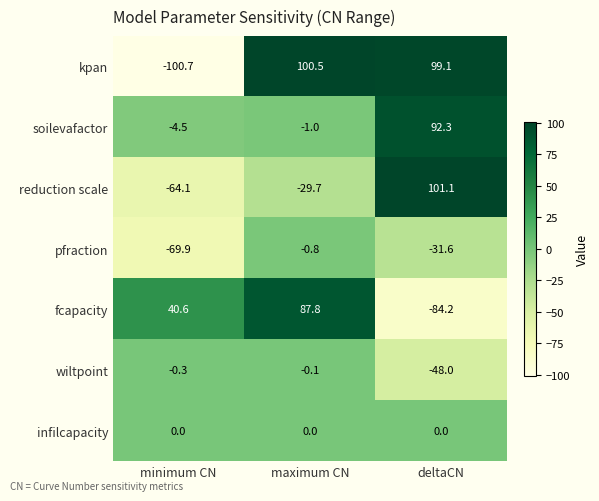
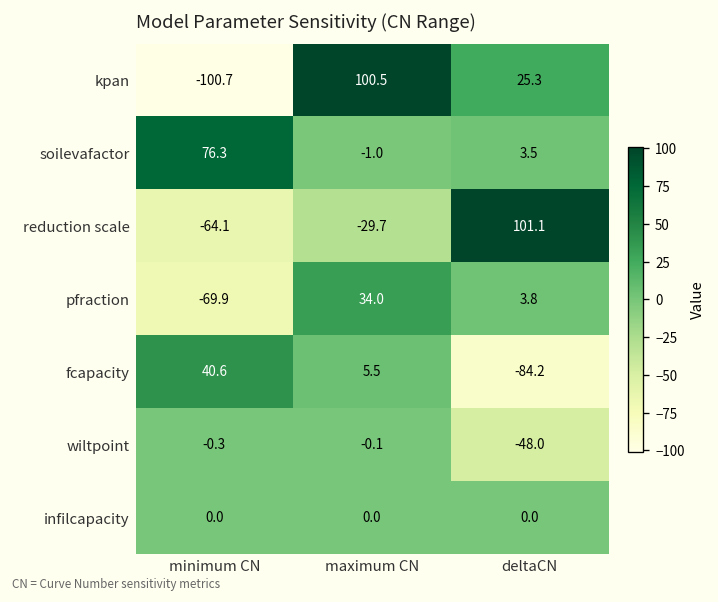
kpan, deltaCN: 99.1 -> 25.3
soilevafactor, minimum CN: -4.5 -> 76.3
soilevafactor, deltaCN: 92.3 -> 3.5
pfraction, maximum CN: -0.8 -> 34.0
pfraction, deltaCN: -31.6 -> 3.8
fcapacity, maximum CN: 87.8 -> 5.5
